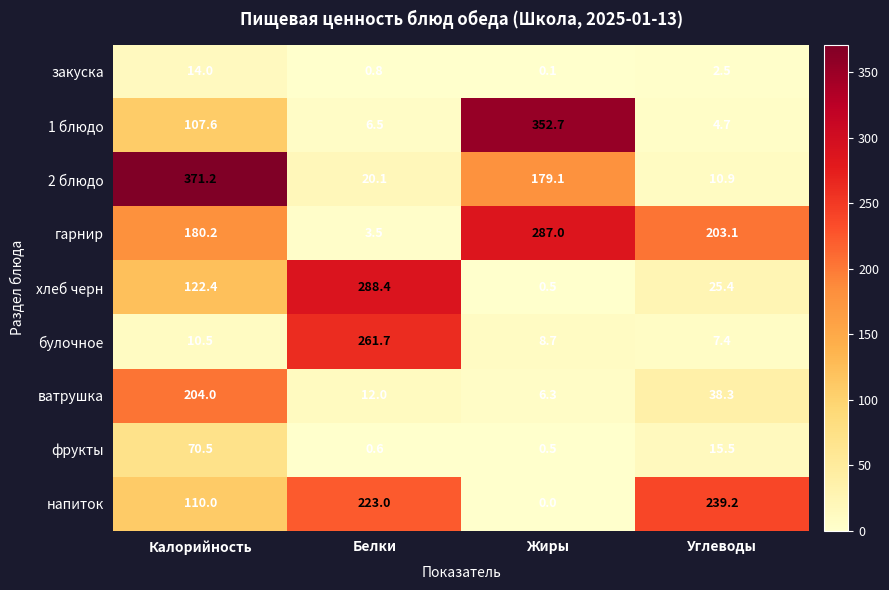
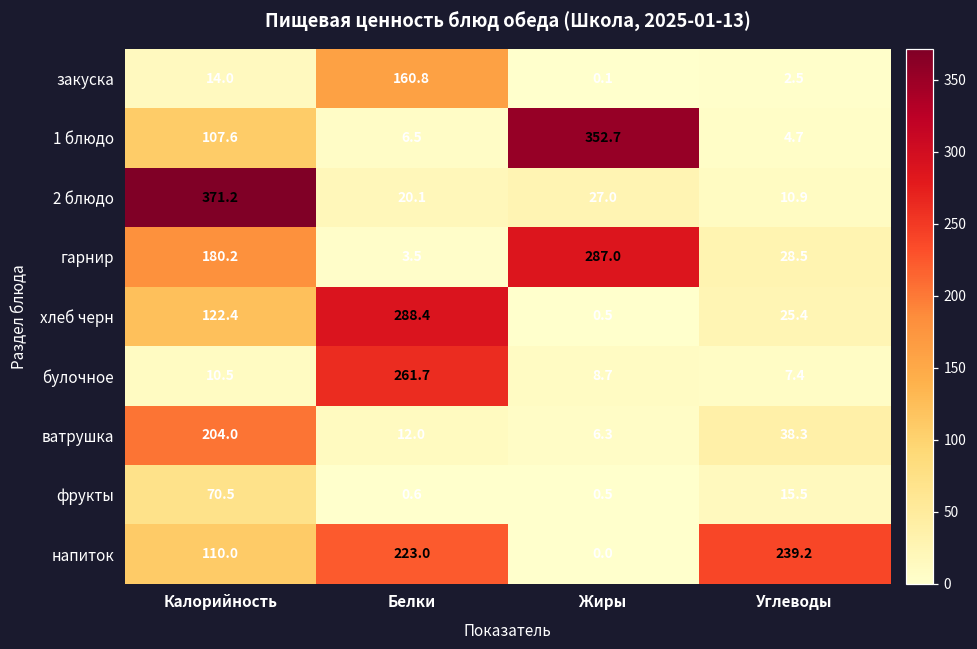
закуска, Белки: 0.8 -> 160.8
2 блюдо, Жиры: 179.1 -> 27.0
гарнир, Углеводы: 203.1 -> 28.5
